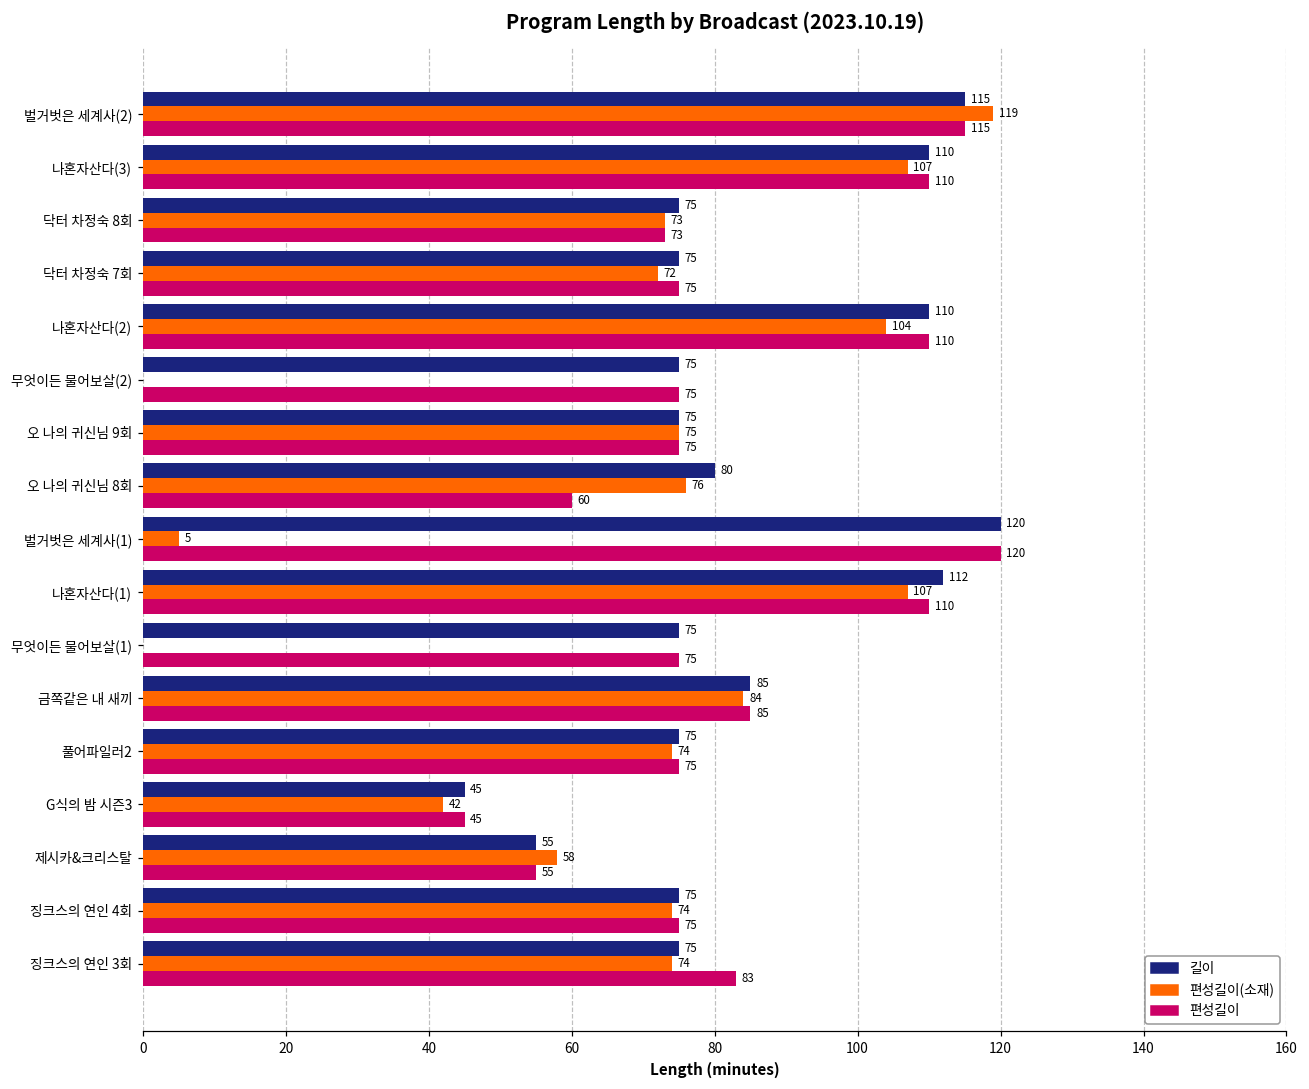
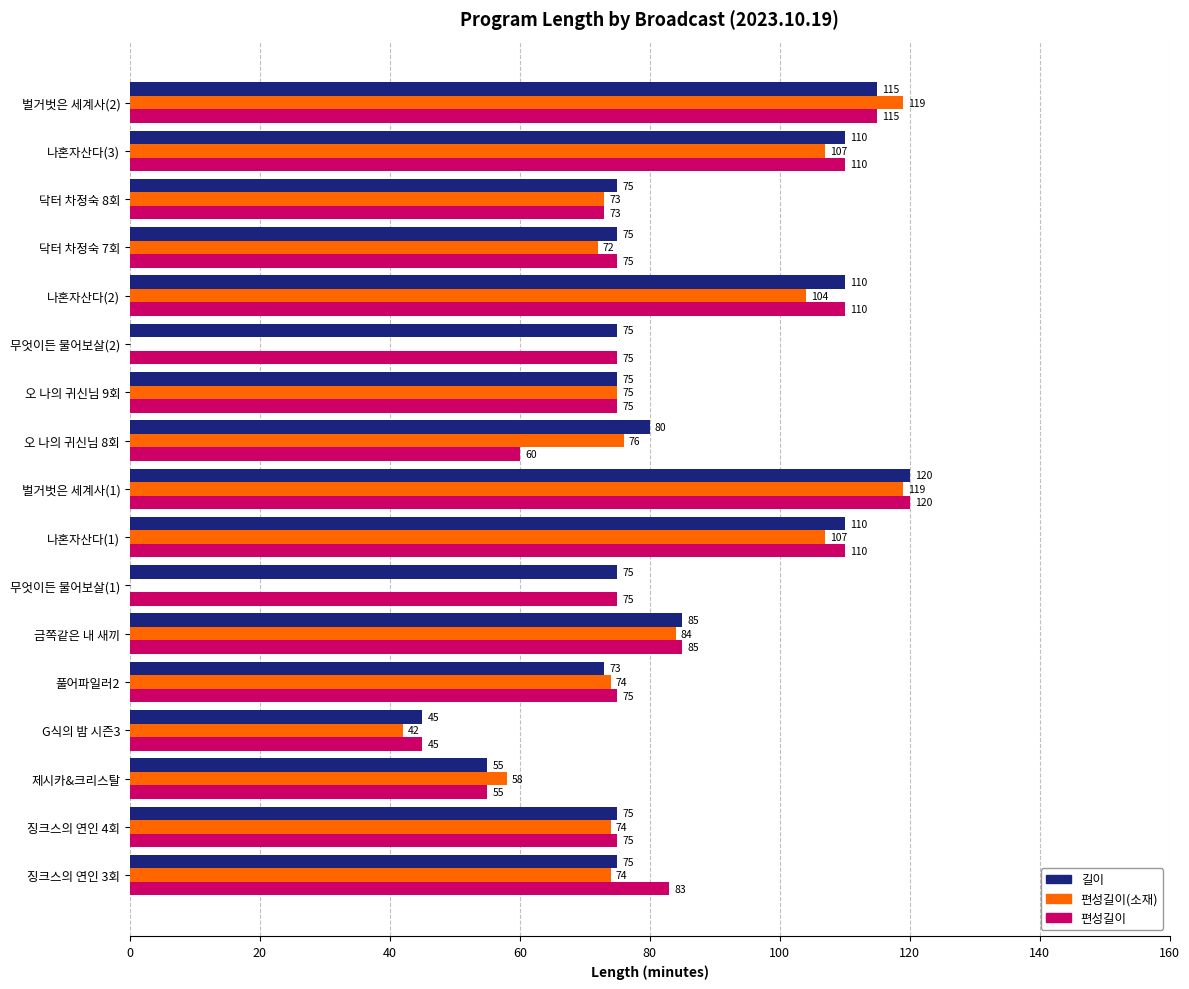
편성길이(소재), 벌거벗은 세계사(1): 5 -> 119
길이, 나혼자산다(1): 112 -> 110
길이, 풀어파일러2: 75 -> 73
